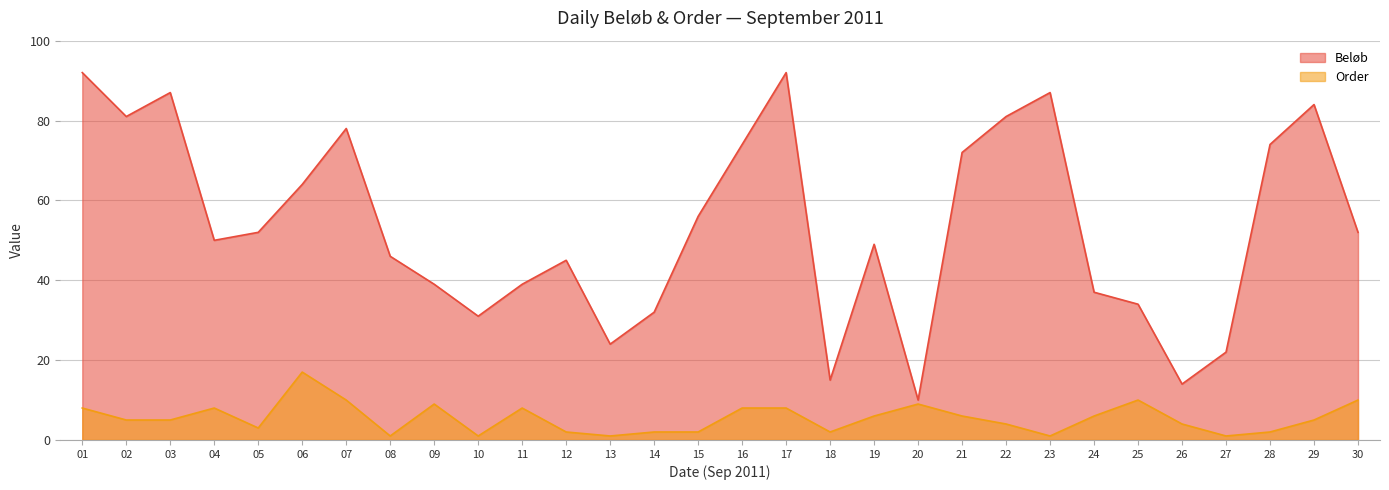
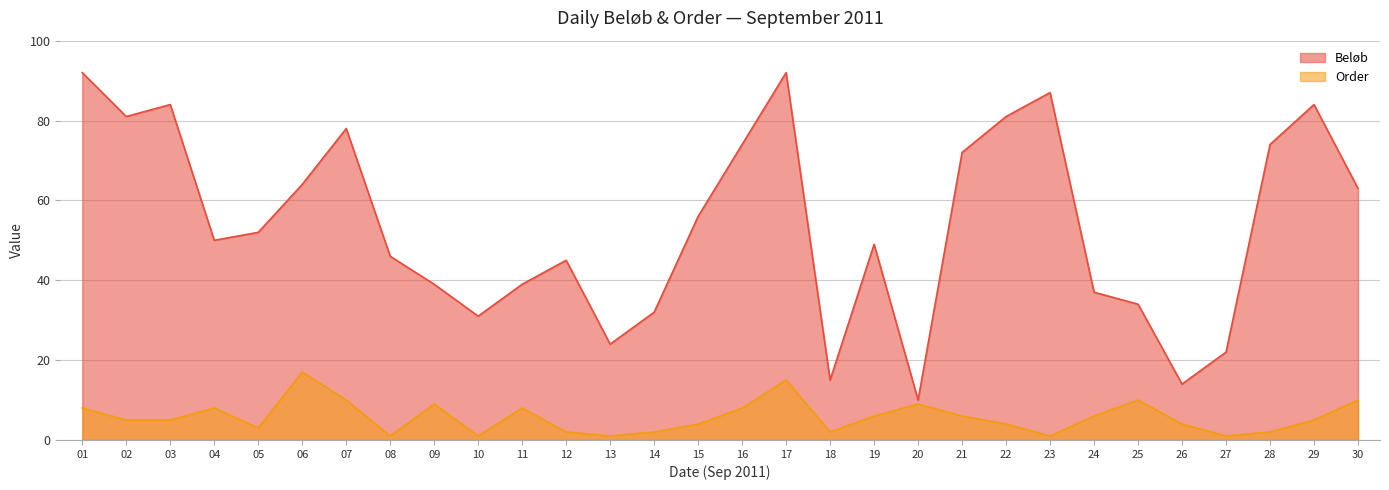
Beløb, 03: 87 -> 84
Order, 15: 2 -> 4
Order, 17: 8 -> 15
Beløb, 30: 52 -> 63
